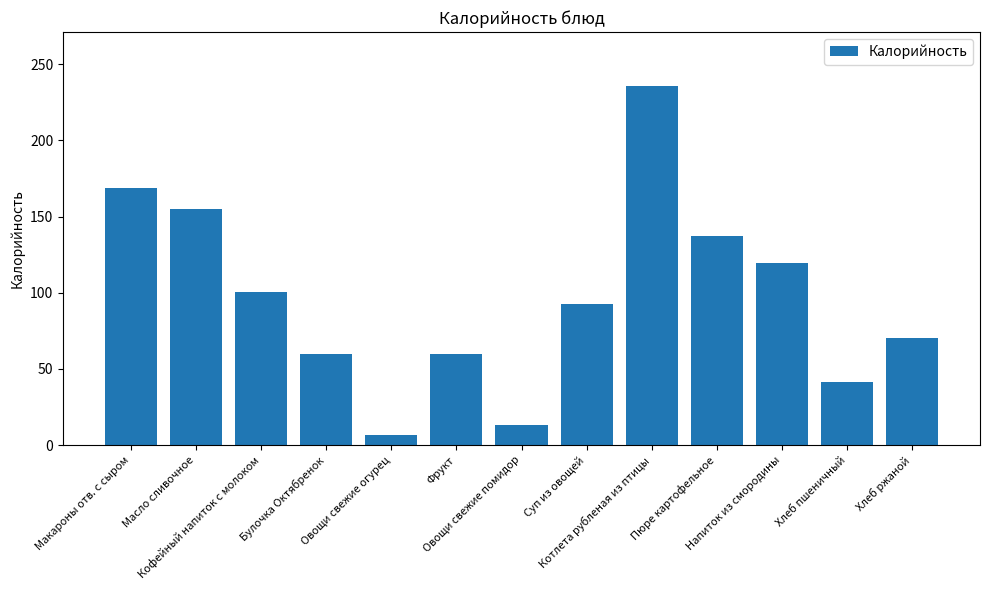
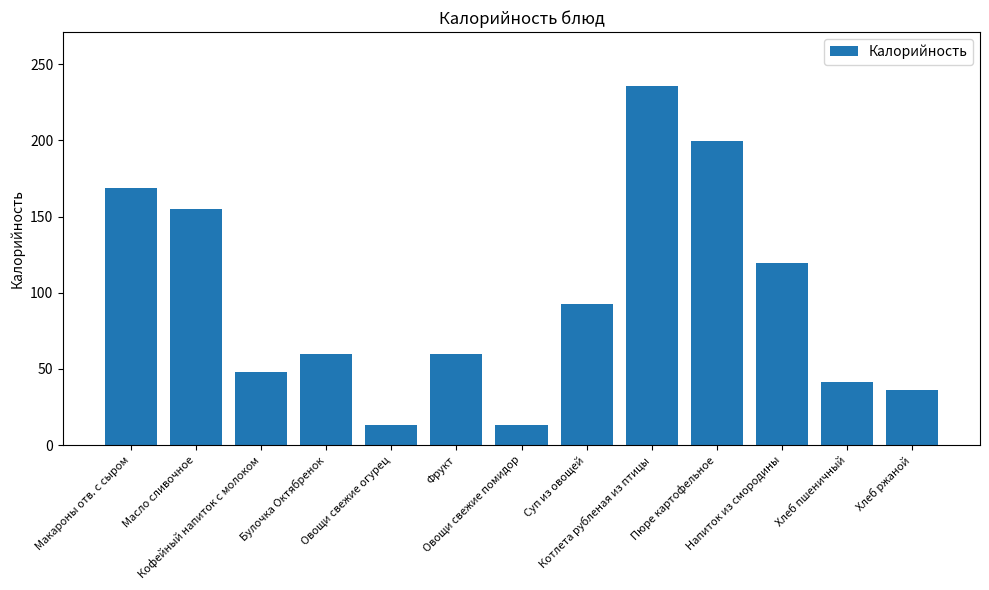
Кофейный напиток с молоком: 101 -> 48
Овощи свежие огурец: 7 -> 13
Пюре картофельное: 137 -> 200
Хлеб ржаной: 70 -> 36
